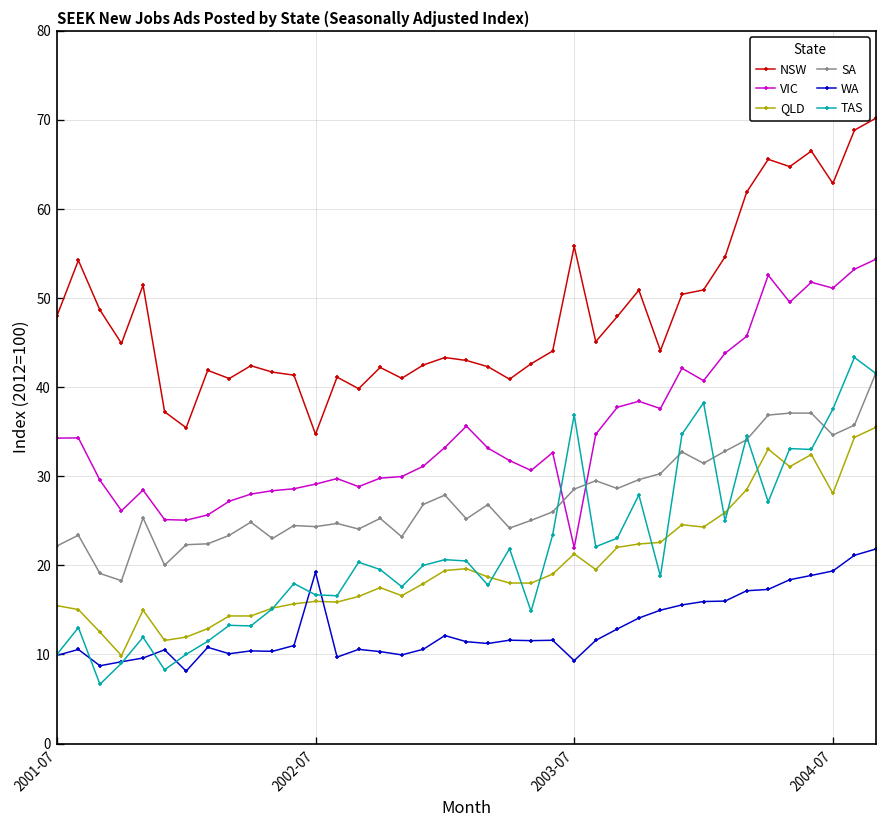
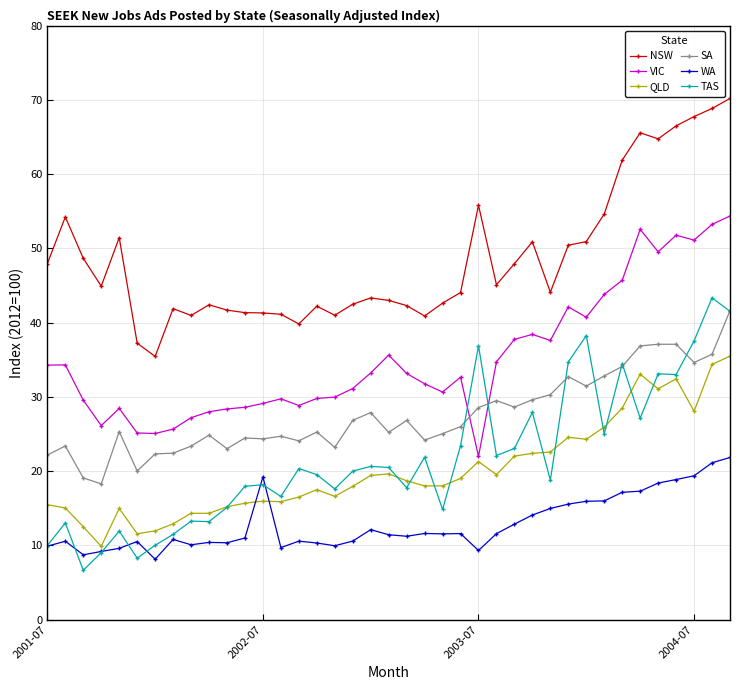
NSW, 2002-07: 35 -> 41
TAS, 2002-07: 17 -> 18
NSW, 2004-07: 63 -> 68
